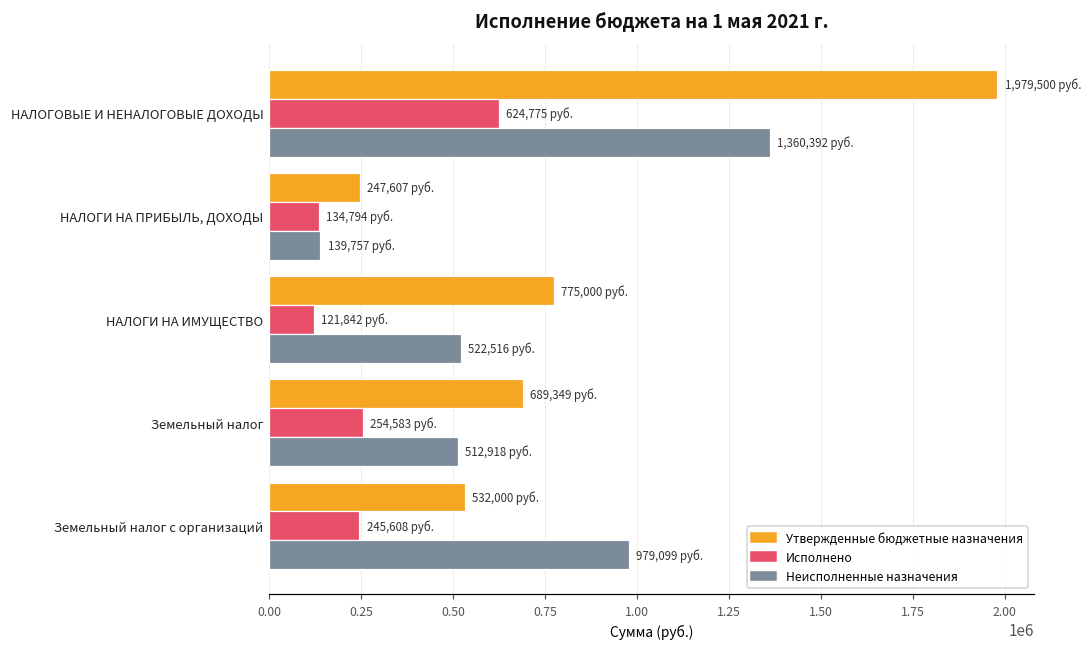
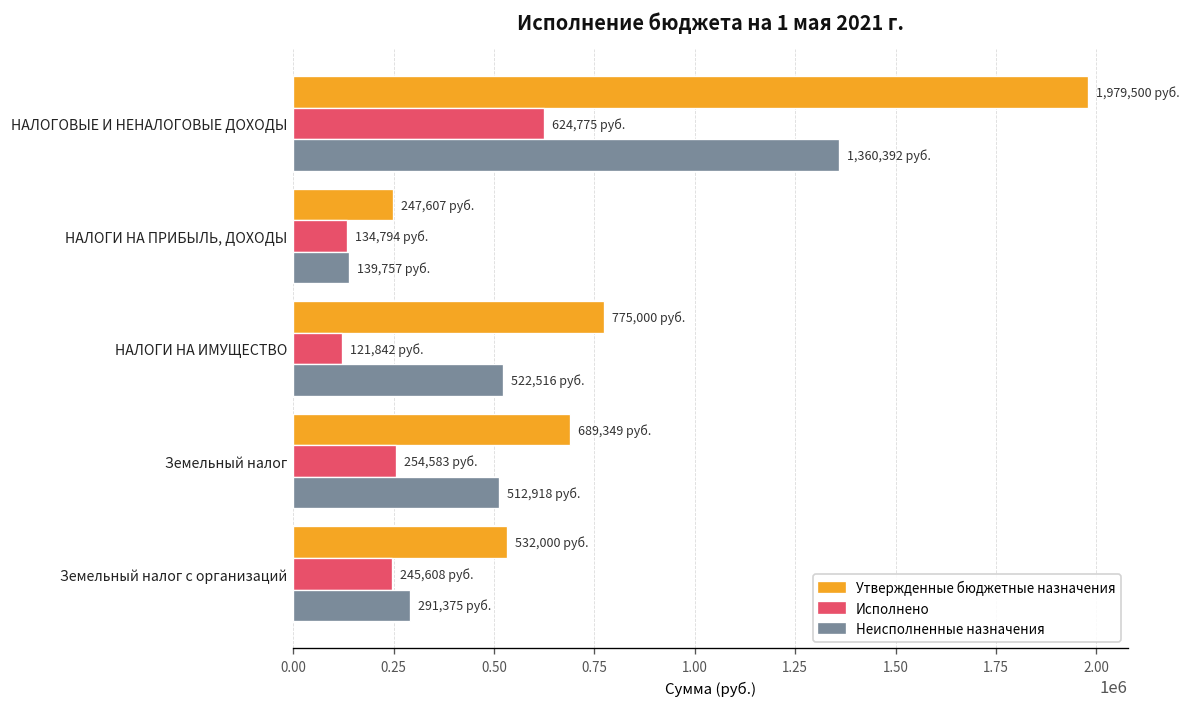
Неисполненные назначения, Земельный налог с организаций: 979,099 -> 291,375
